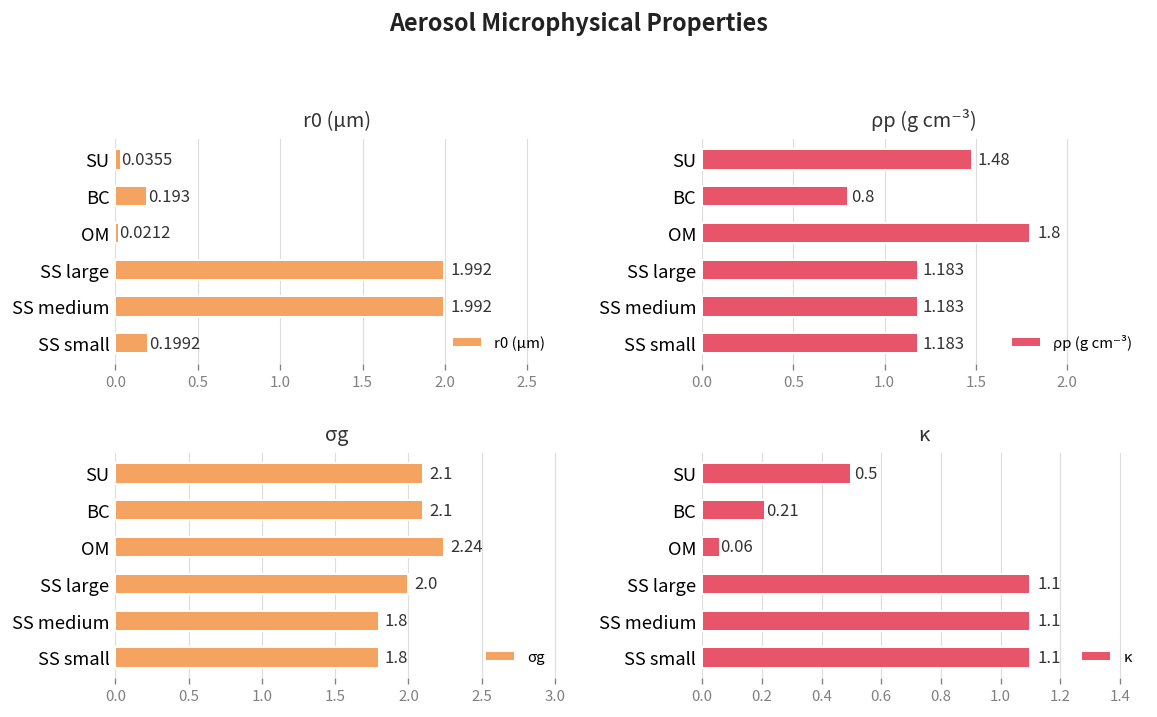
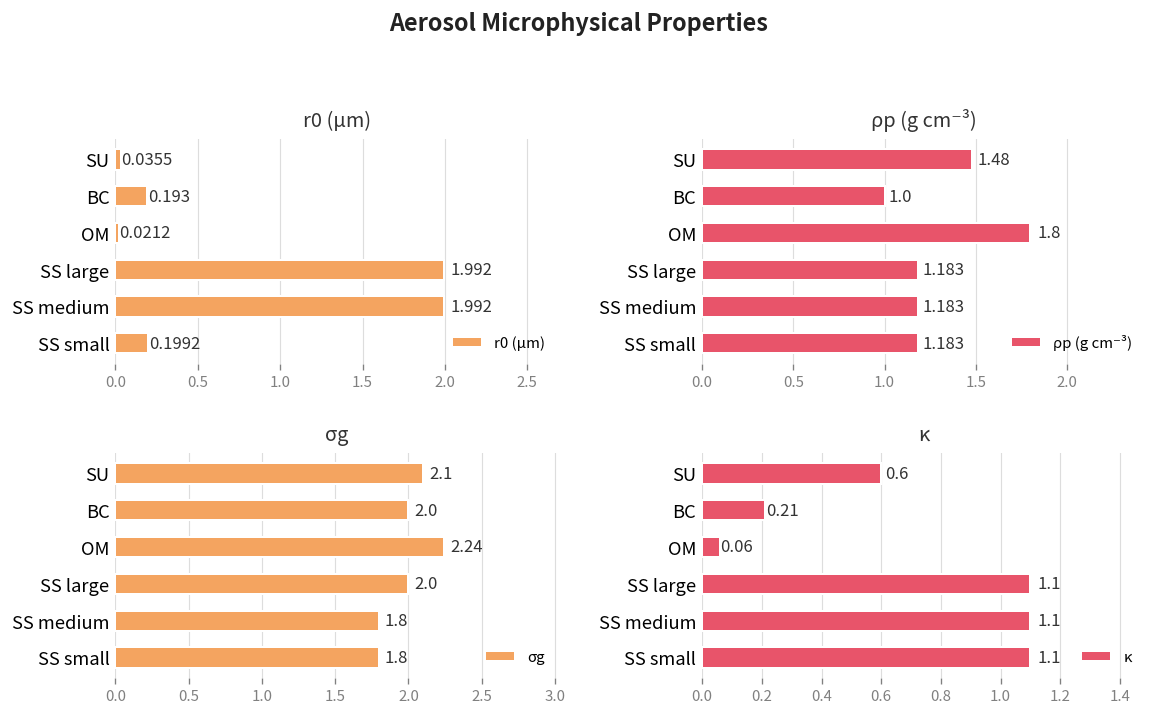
ρp (g cm⁻³), BC: 0.8 -> 1.0
σg, BC: 2.1 -> 2.0
κ, SU: 0.5 -> 0.6
